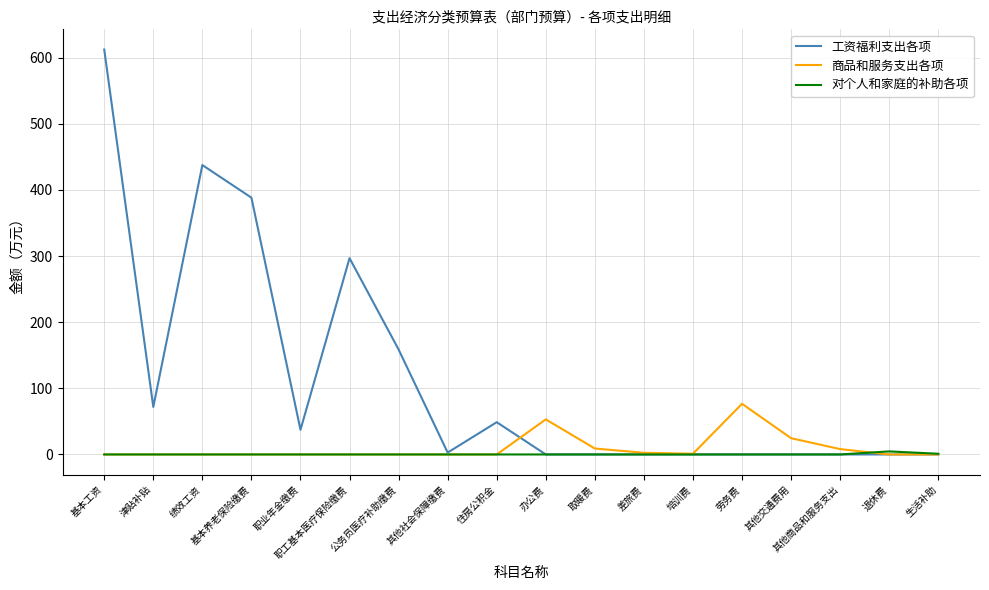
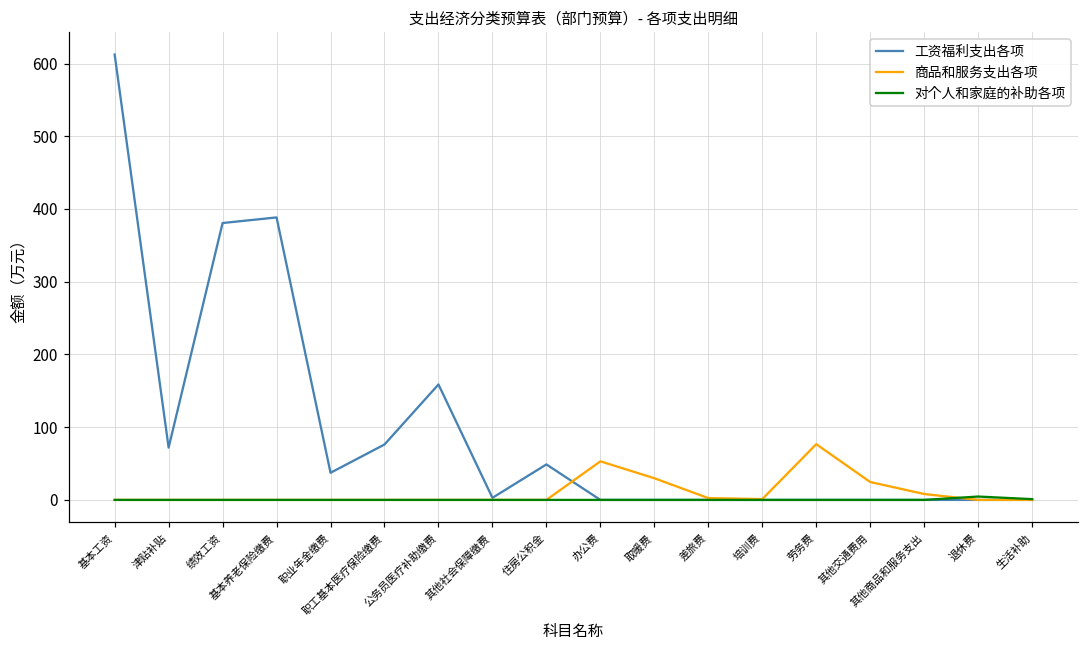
工资福利支出各项, 绩效工资: 440 -> 380
工资福利支出各项, 职工基本医疗保险缴费: 300 -> 80
商品和服务支出各项, 取暖费: 10 -> 30
